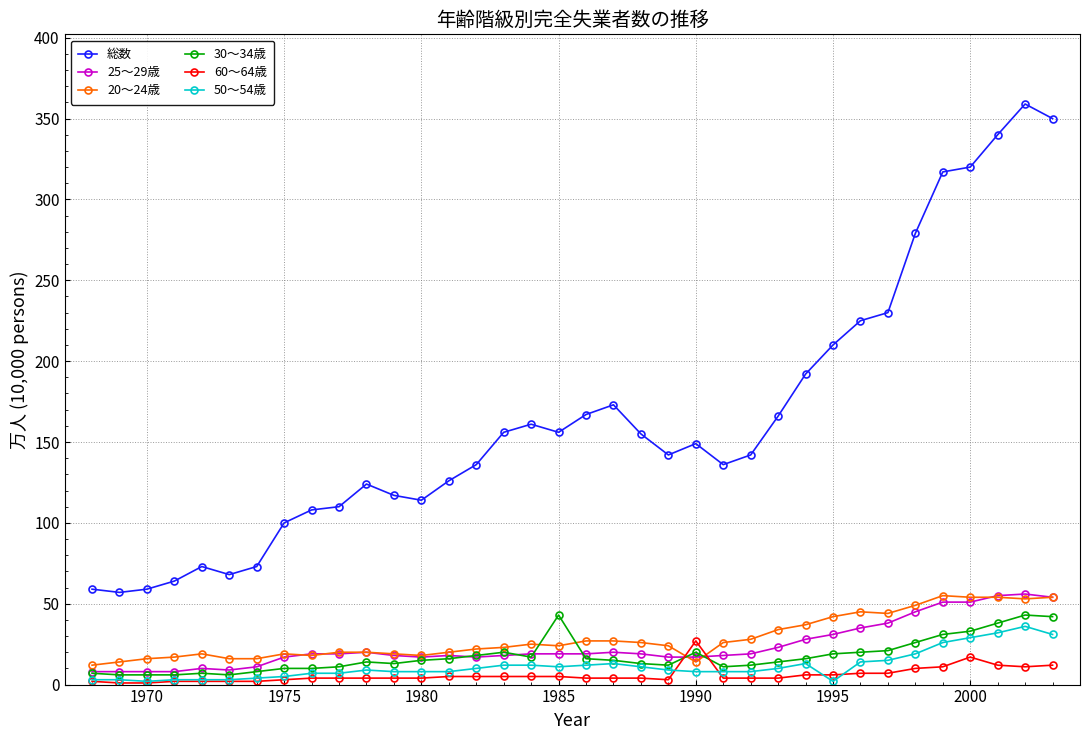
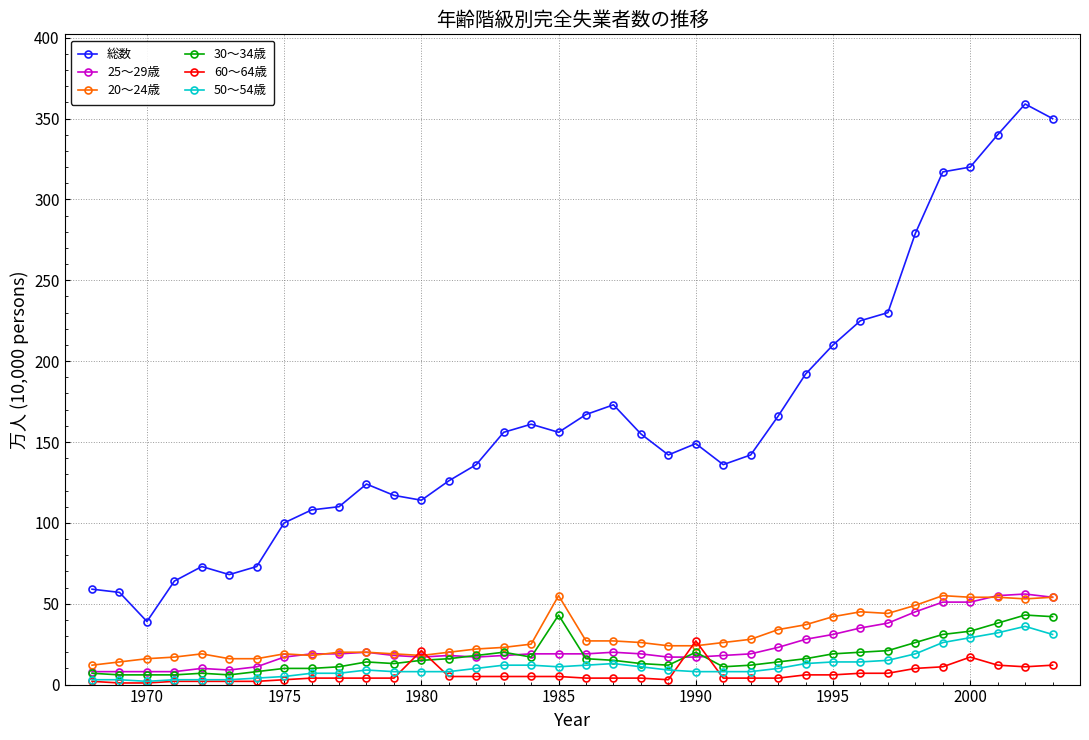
総数, 1970: 59 -> 39
60～64歳, 1980: 4 -> 21
20～24歳, 1985: 24 -> 55
20～24歳, 1990: 14 -> 24
50～54歳, 1995: 2 -> 14
